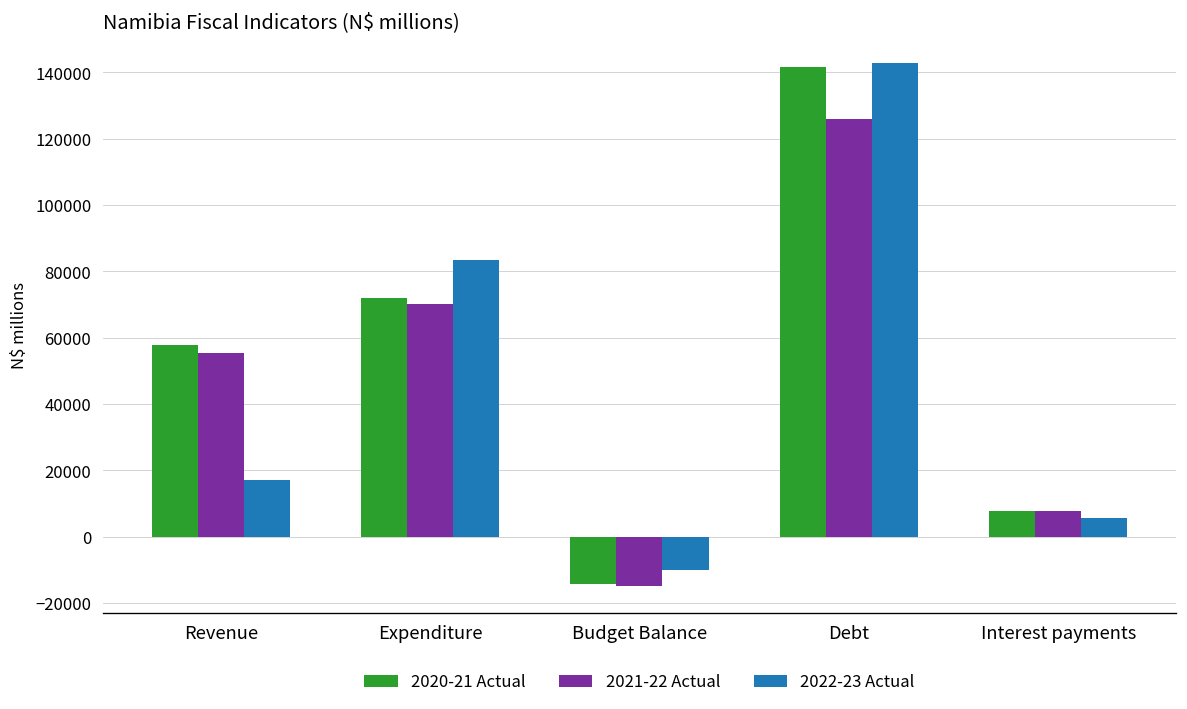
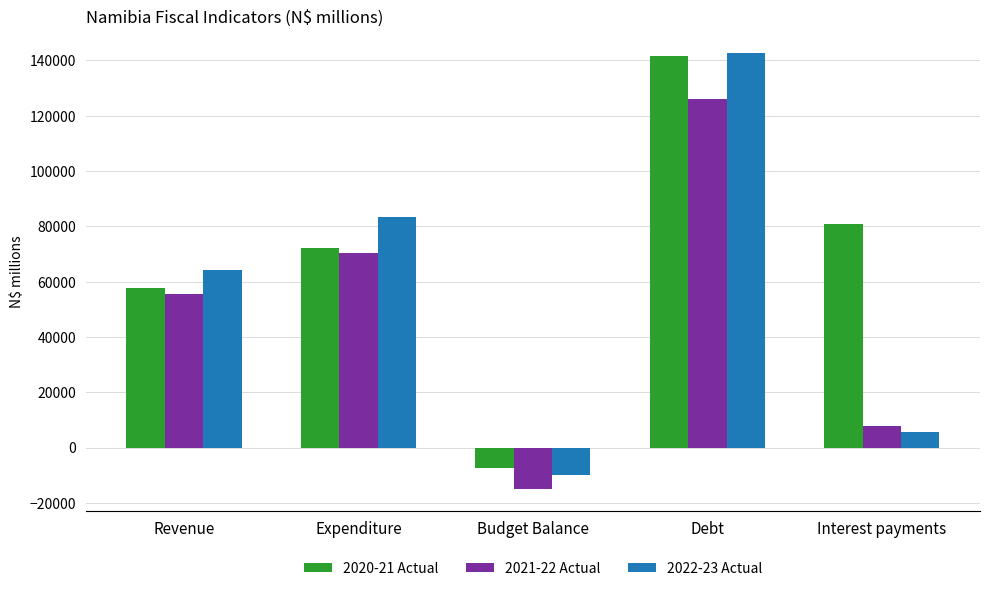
2022-23 Actual, Revenue: 17000 -> 64000
2020-21 Actual, Budget Balance: -14000 -> -7000
2020-21 Actual, Interest payments: 8000 -> 81000
